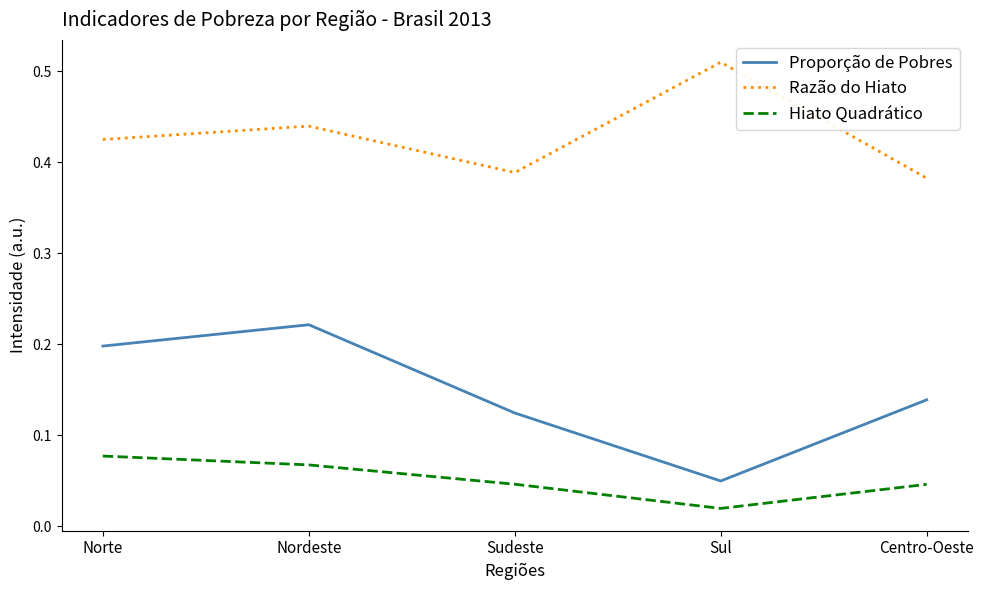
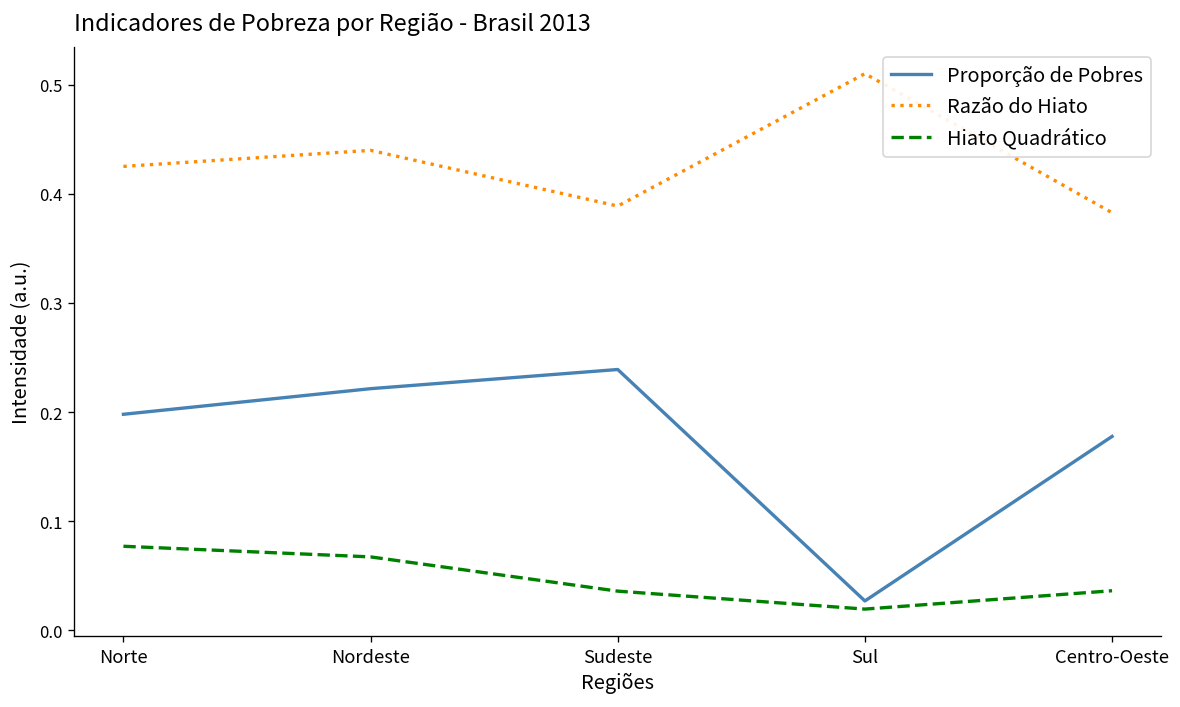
Proporção de Pobres, Sudeste: 0.12 -> 0.24
Hiato Quadrático, Sudeste: 0.05 -> 0.04
Proporção de Pobres, Sul: 0.05 -> 0.03
Proporção de Pobres, Centro-Oeste: 0.14 -> 0.18
Hiato Quadrático, Centro-Oeste: 0.05 -> 0.04
